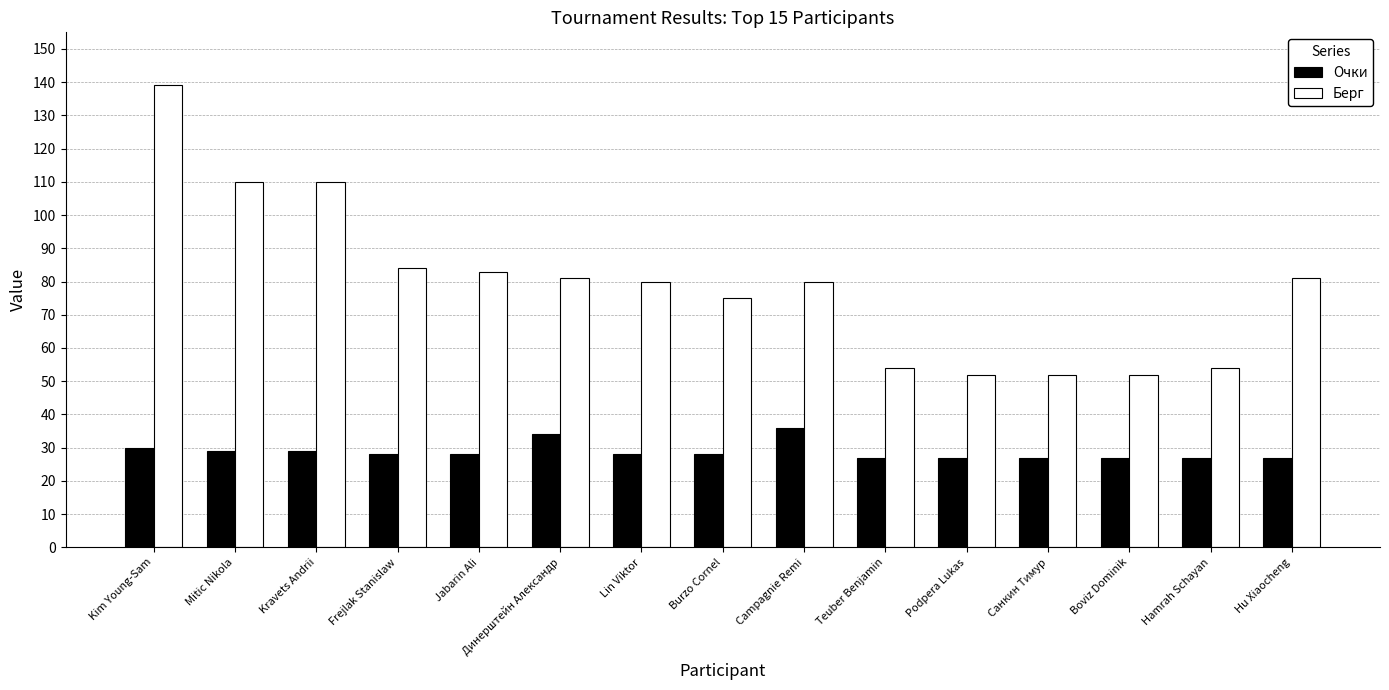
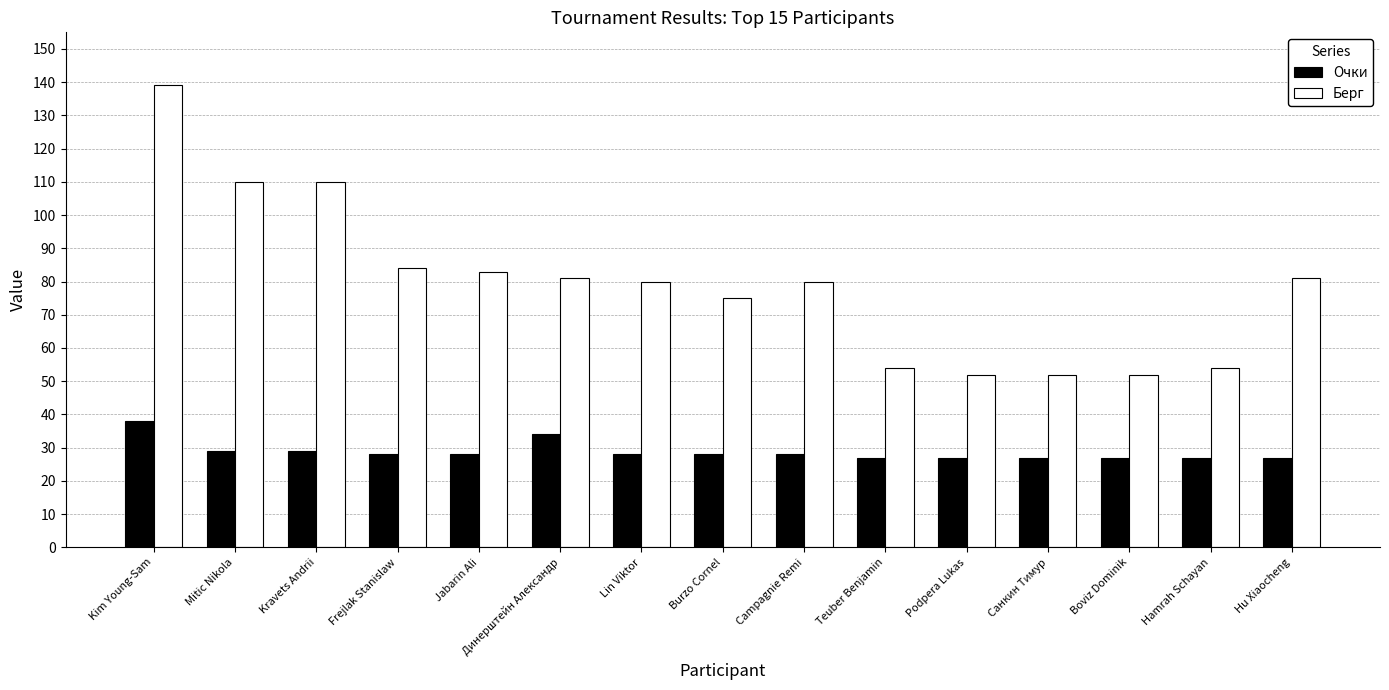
Очки, Kim Young-Sam: 30 -> 38
Очки, Campagnie Remi: 36 -> 28
